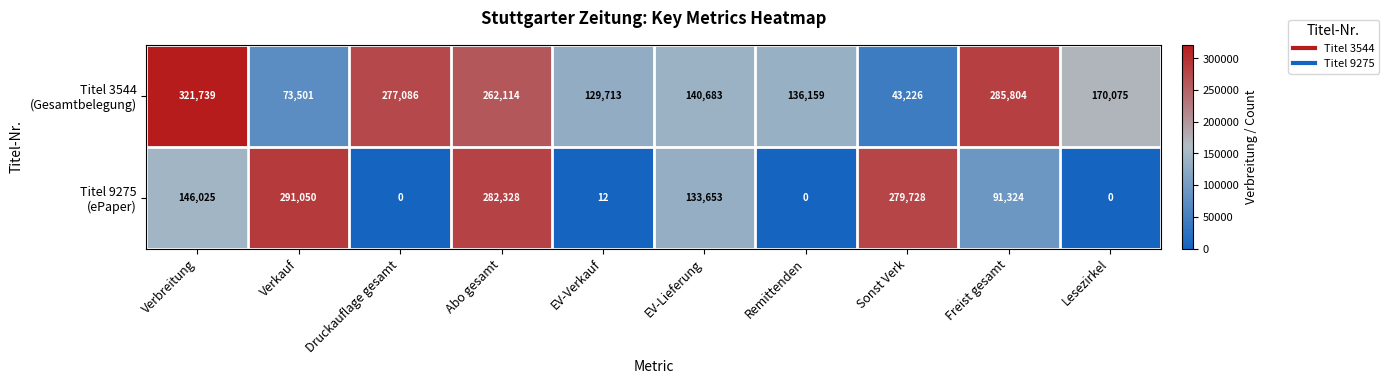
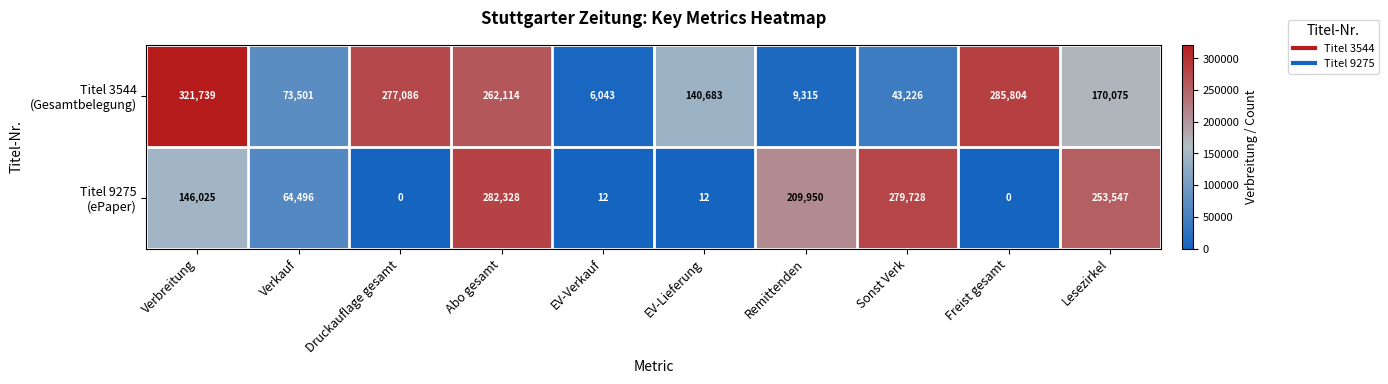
Titel 3544 (Gesamtbelegung), EV-Verkauf: 129,713 -> 6,043
Titel 3544 (Gesamtbelegung), Remittenden: 136,159 -> 9,315
Titel 9275 (ePaper), Verkauf: 291,050 -> 64,496
Titel 9275 (ePaper), EV-Lieferung: 133,653 -> 12
Titel 9275 (ePaper), Remittenden: 0 -> 209,950
Titel 9275 (ePaper), Freist gesamt: 91,324 -> 0
Titel 9275 (ePaper), Lesezirkel: 0 -> 253,547
